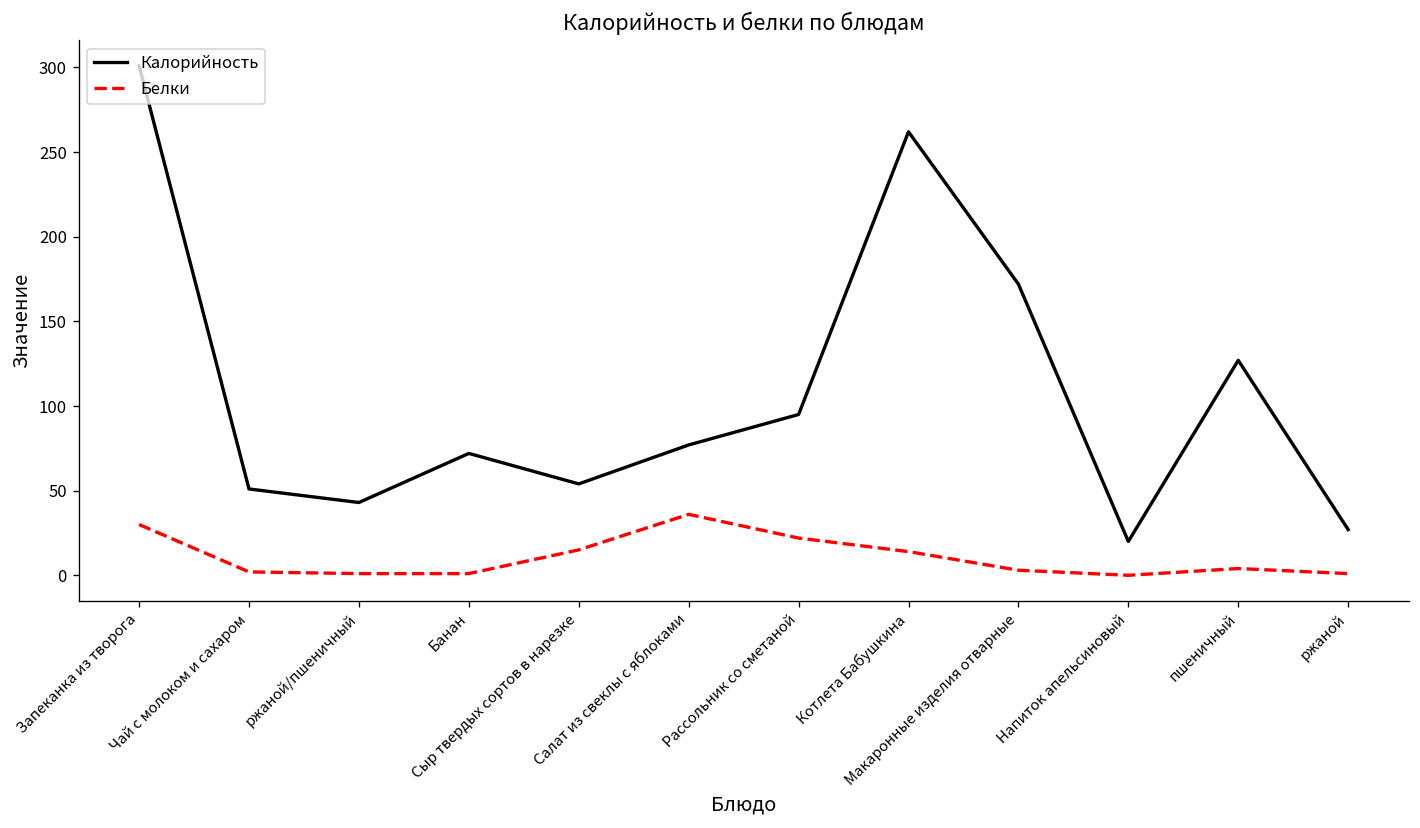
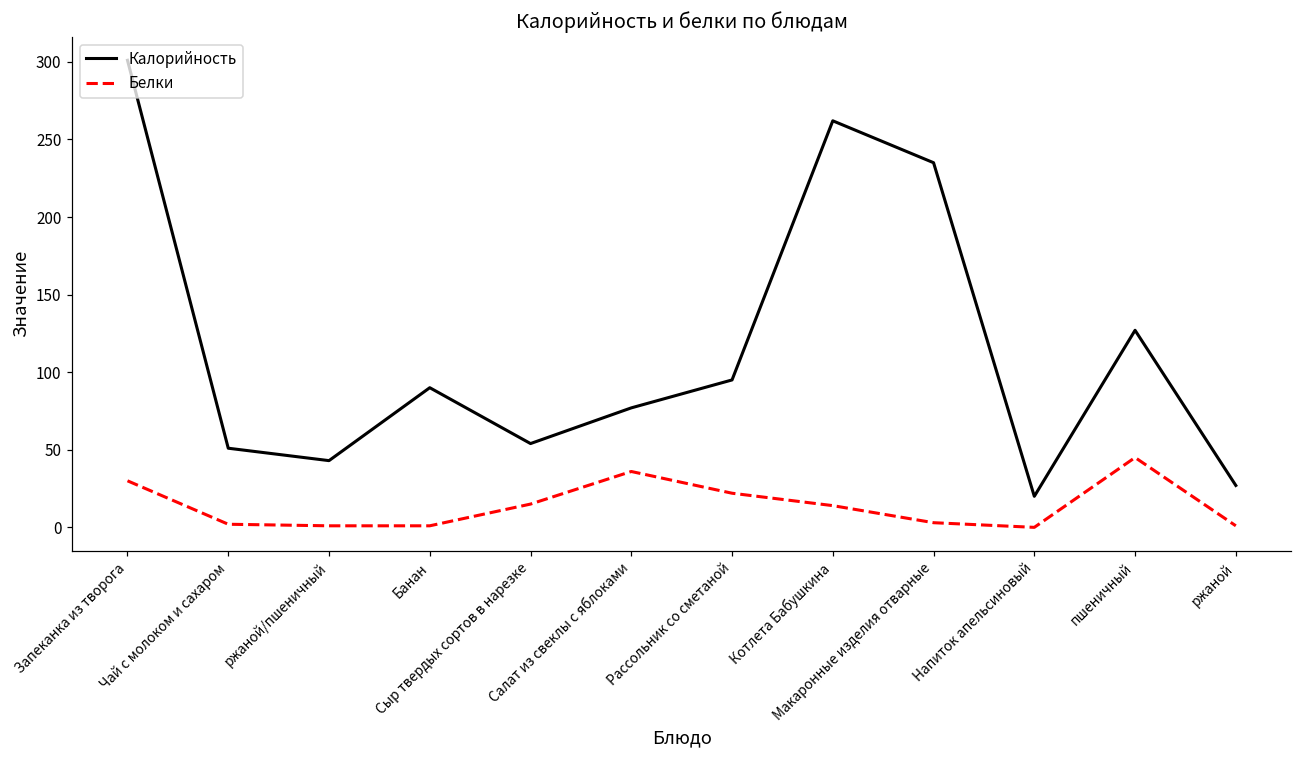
Калорийность, Банан: 72 -> 90
Калорийность, Макаронные изделия отварные: 172 -> 235
Белки, пшеничный: 4 -> 45
